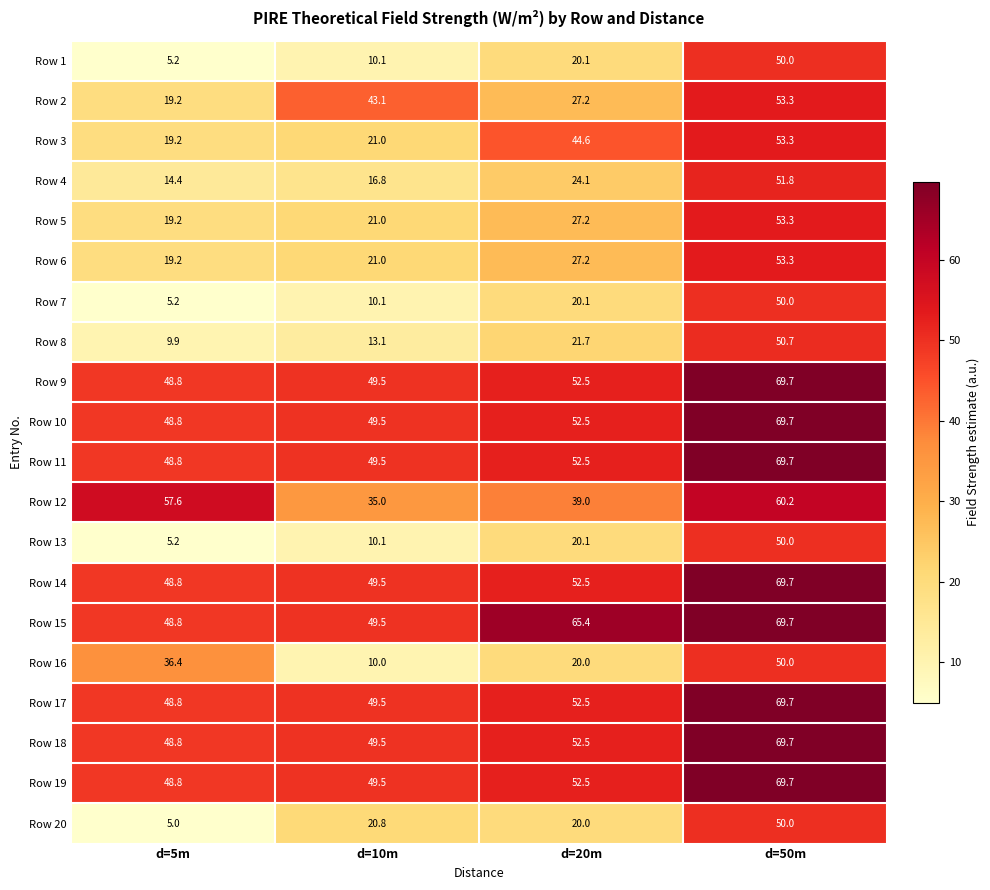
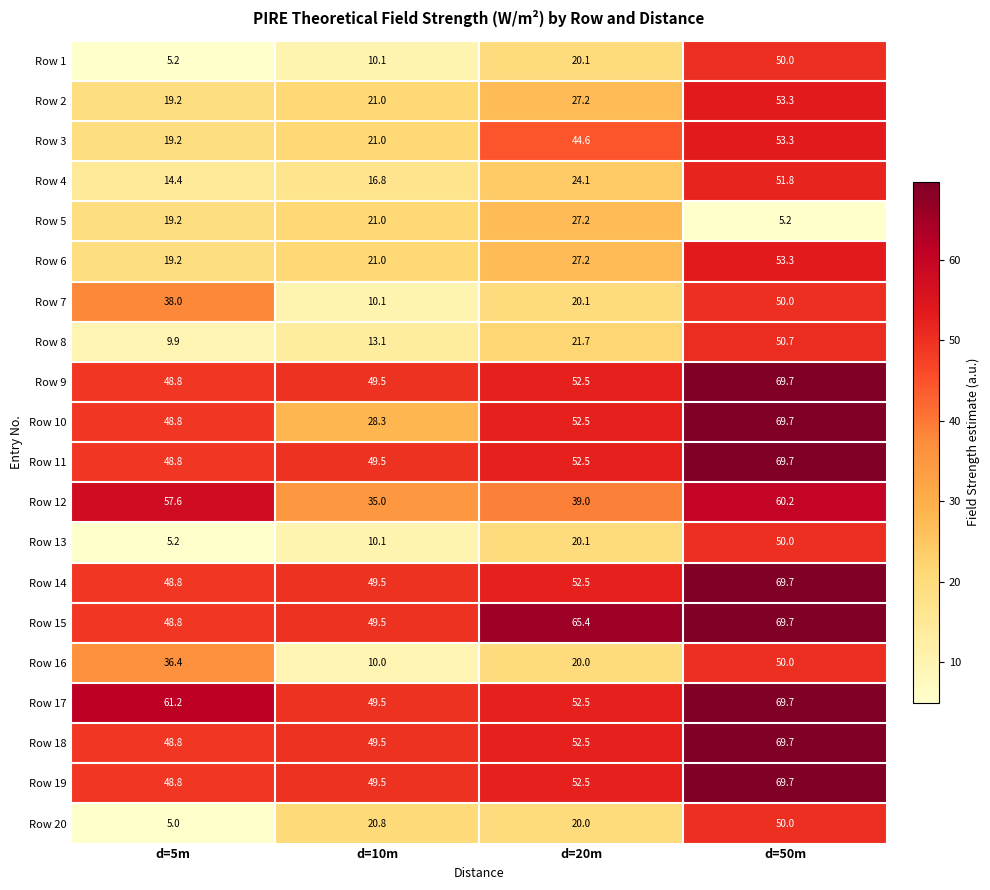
Row 2, d=10m: 43.1 -> 21.0
Row 5, d=50m: 53.3 -> 5.2
Row 7, d=5m: 5.2 -> 38.0
Row 10, d=10m: 49.5 -> 28.3
Row 17, d=5m: 48.8 -> 61.2
